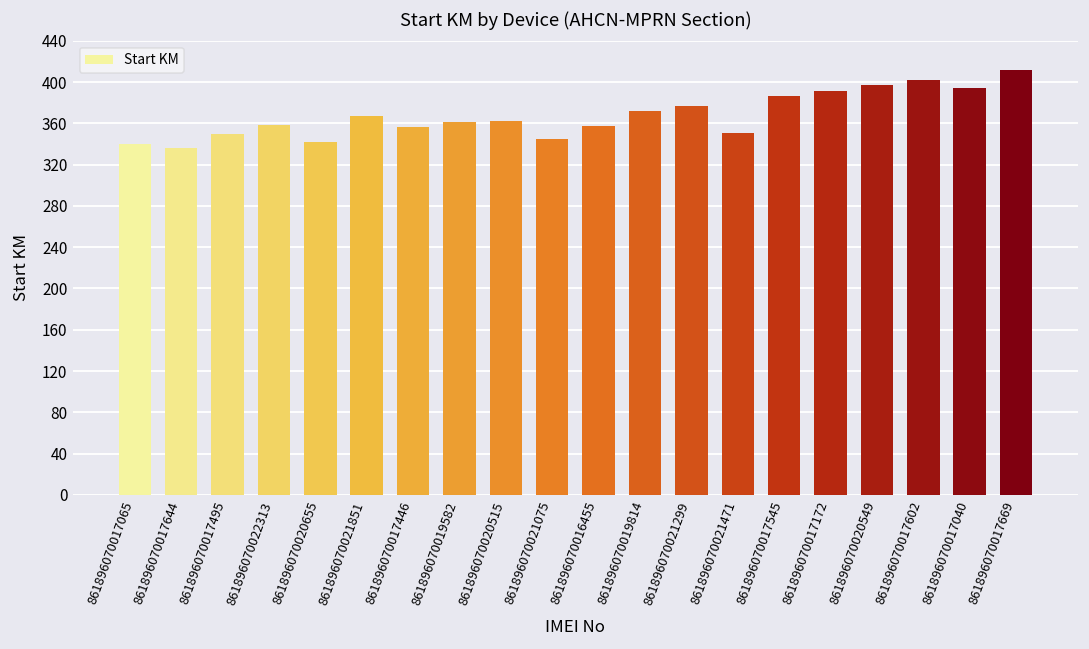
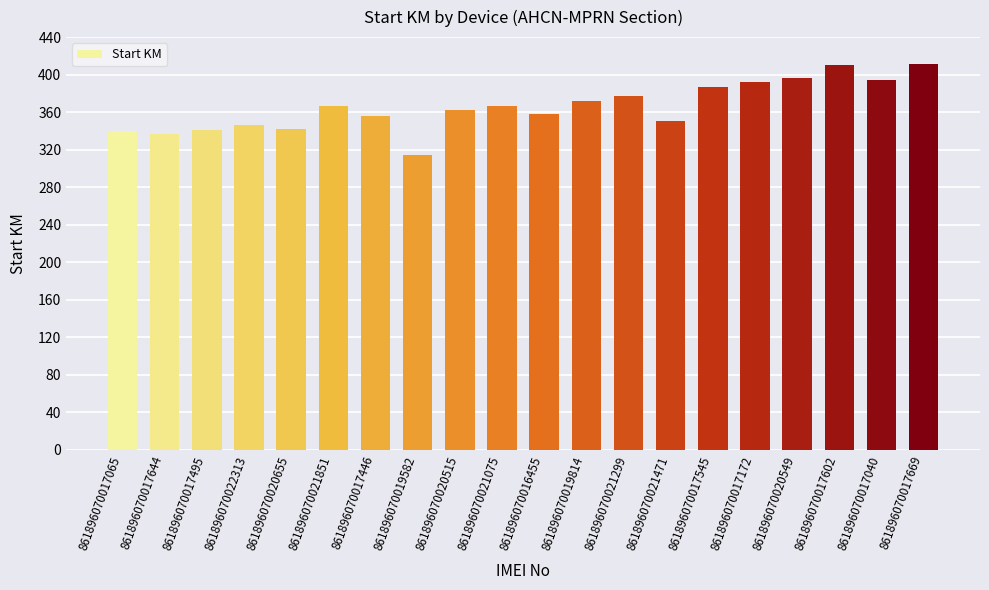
861896070017495: 350 -> 340
861896070022313: 360 -> 350
861896070019582: 360 -> 310
861896070021075: 340 -> 370
861896070017602: 400 -> 410
